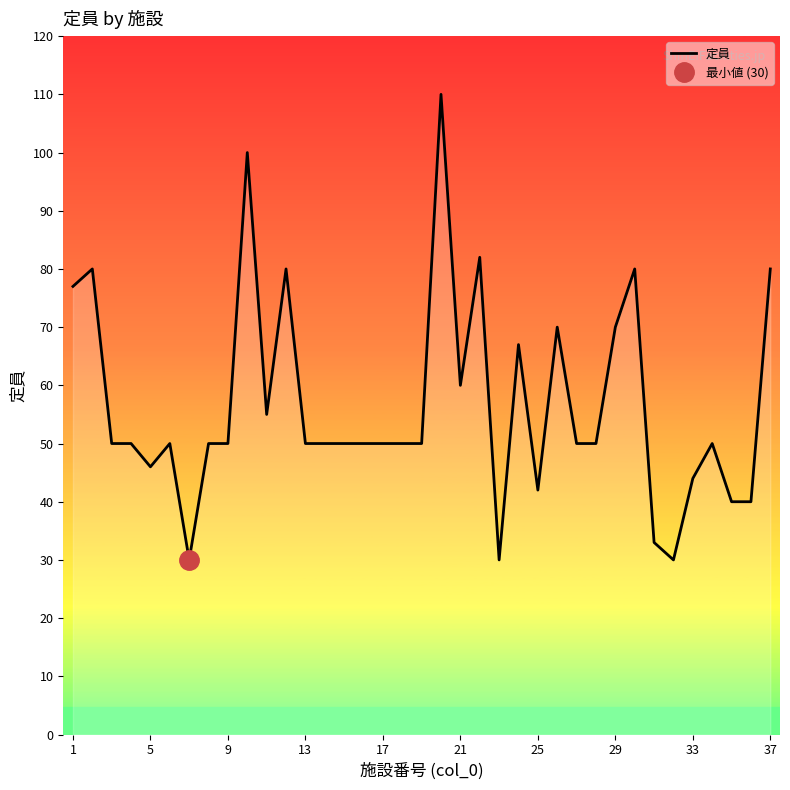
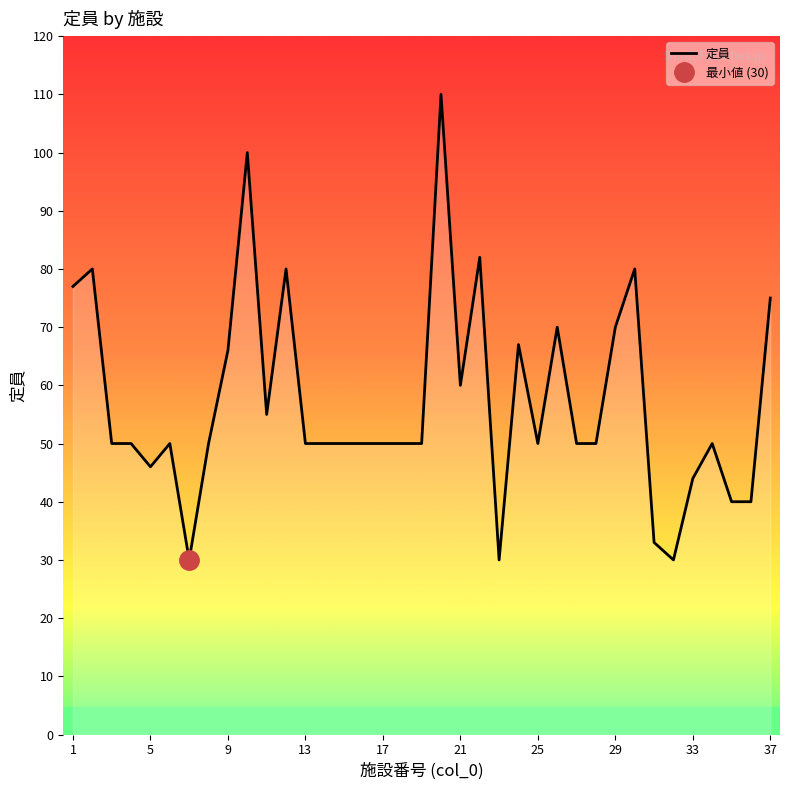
定員, 9: 50 -> 66
定員, 25: 42 -> 50
定員, 37: 80 -> 75
